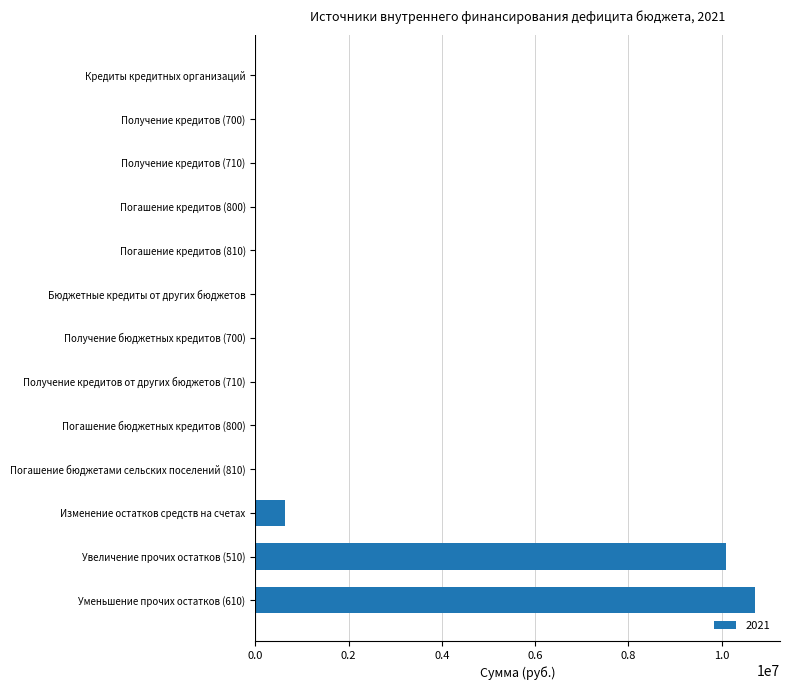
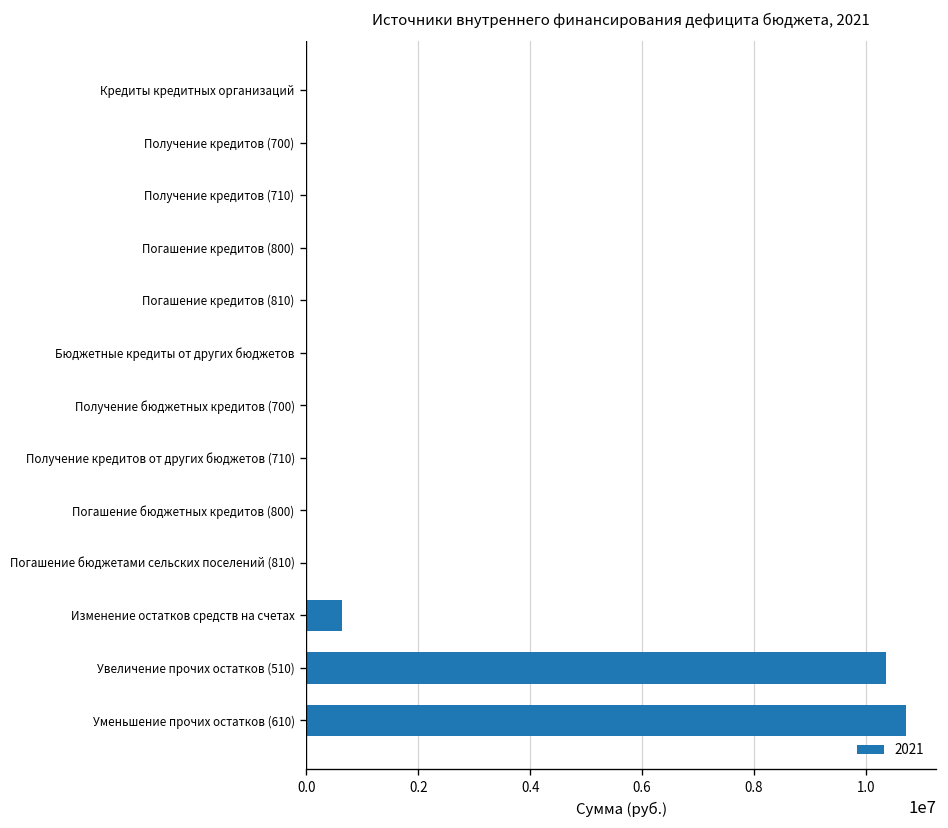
Увеличение прочих остатков (510): 10100000 -> 10400000
